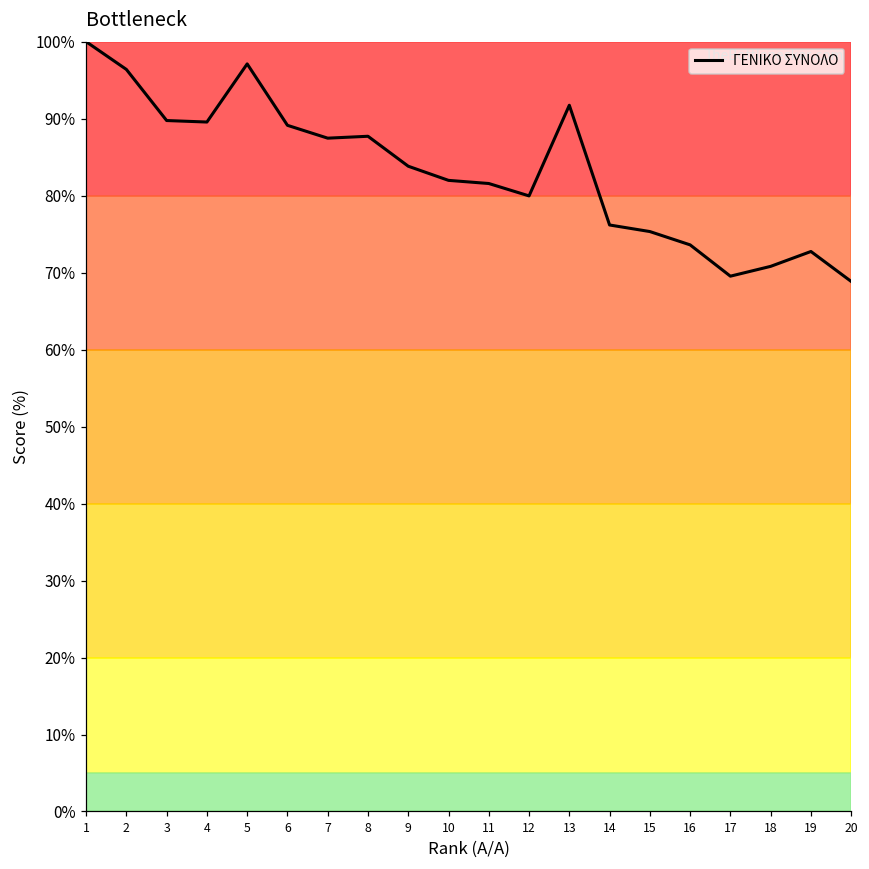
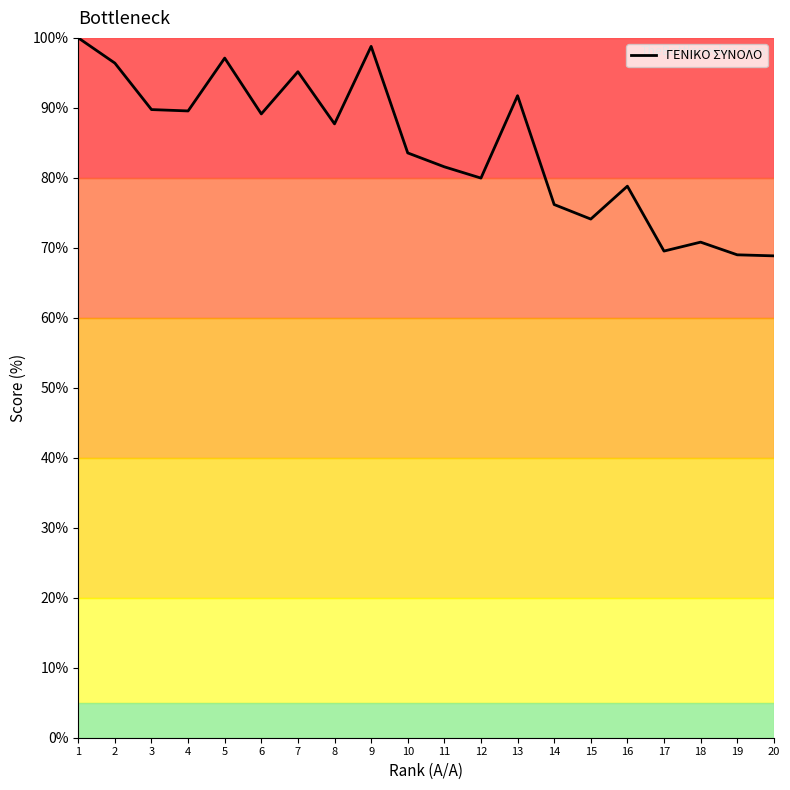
7: 87% -> 95%
9: 84% -> 99%
10: 82% -> 84%
15: 75% -> 74%
16: 74% -> 79%
19: 73% -> 69%
